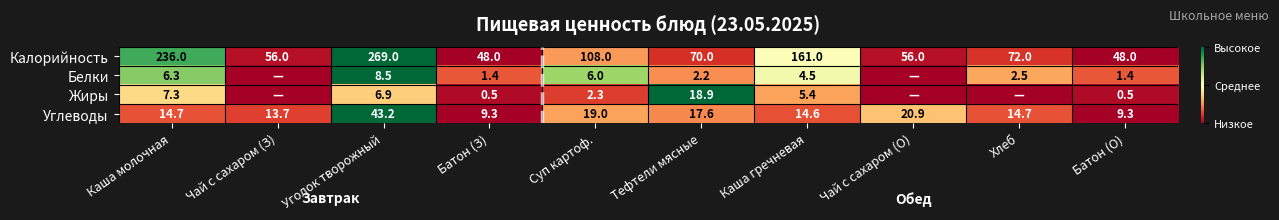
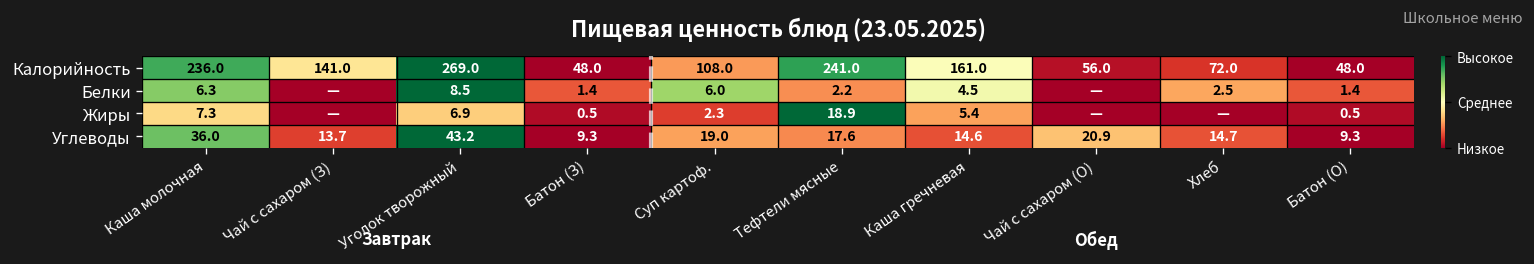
Калорийность, Чай с сахаром (З): 56.0 -> 141.0
Калорийность, Тефтели мясные: 70.0 -> 241.0
Углеводы, Каша молочная: 14.7 -> 36.0
